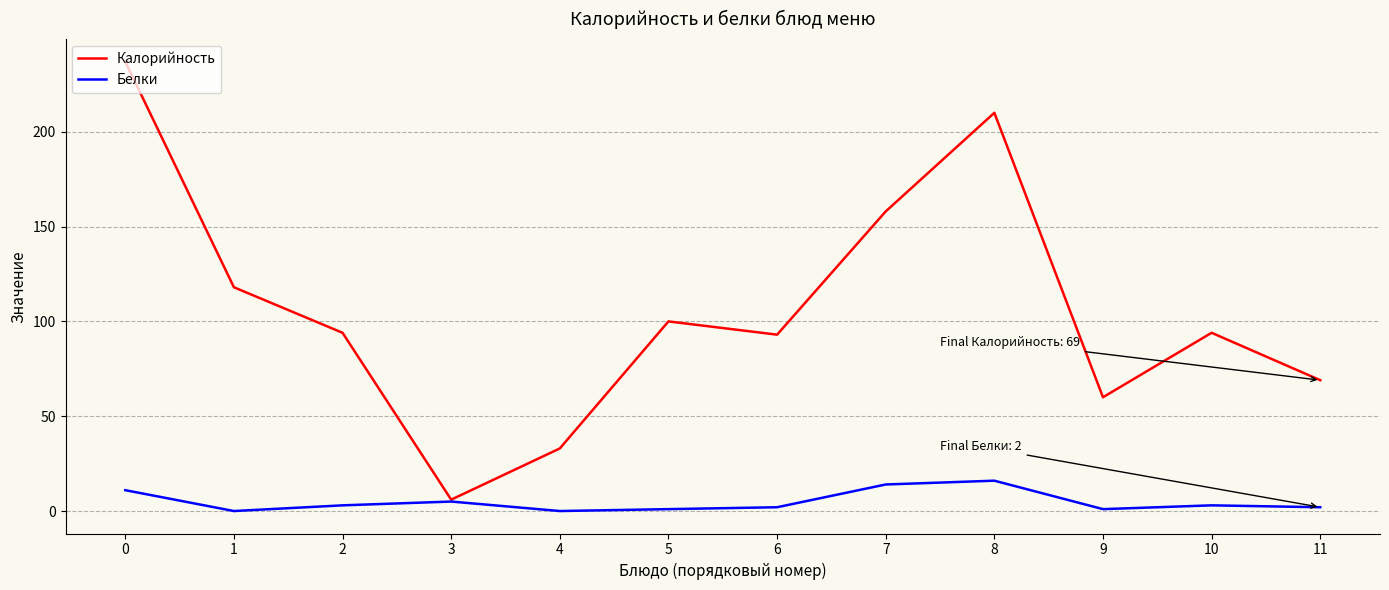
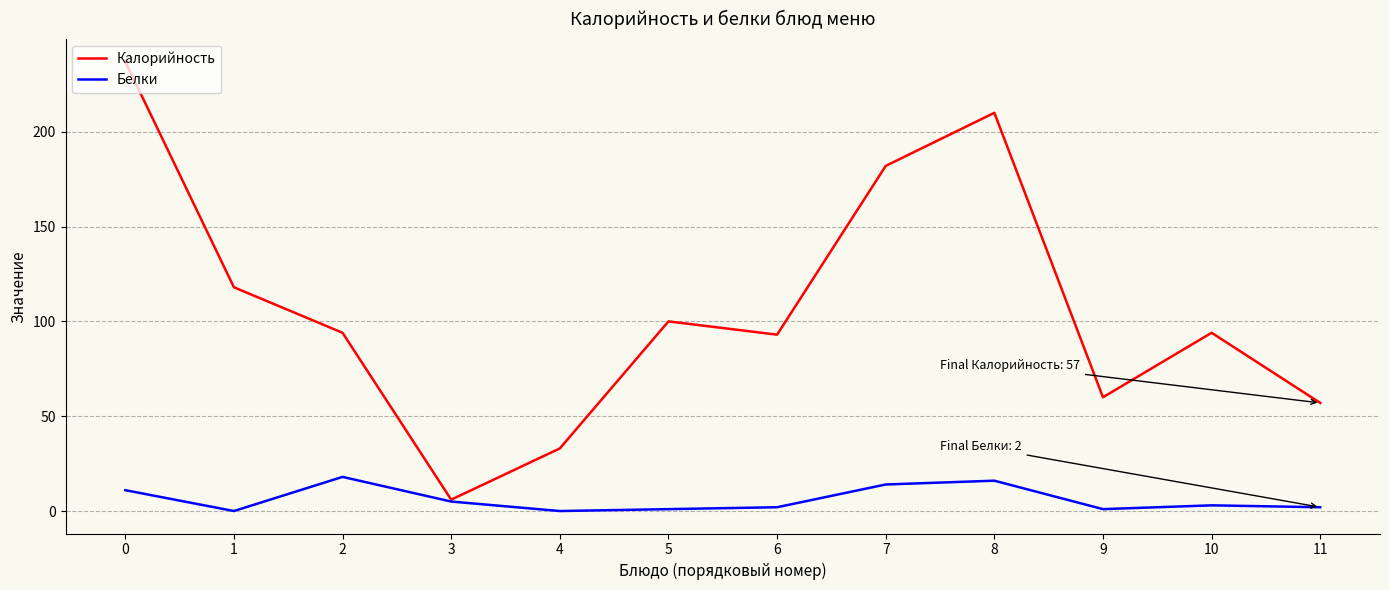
Белки, 2: 3 -> 18
Калорийность, 7: 158 -> 182
Калорийность, 11: 69 -> 57
